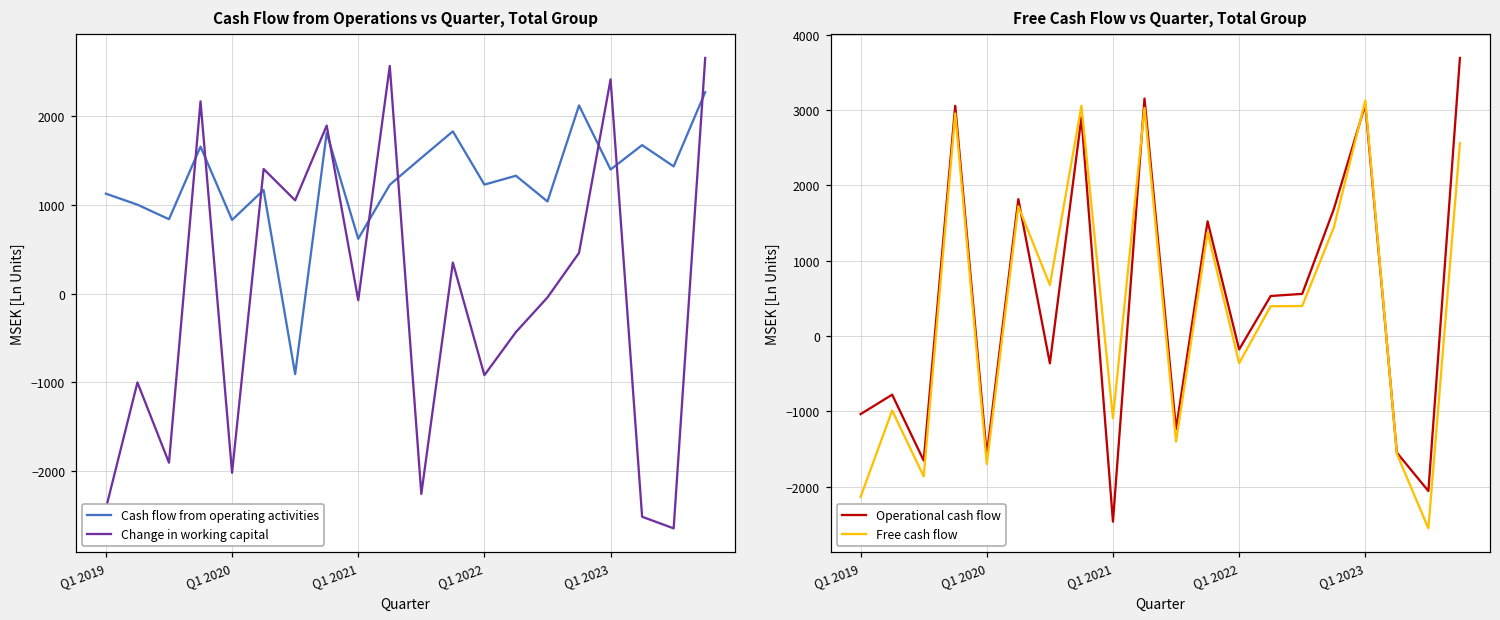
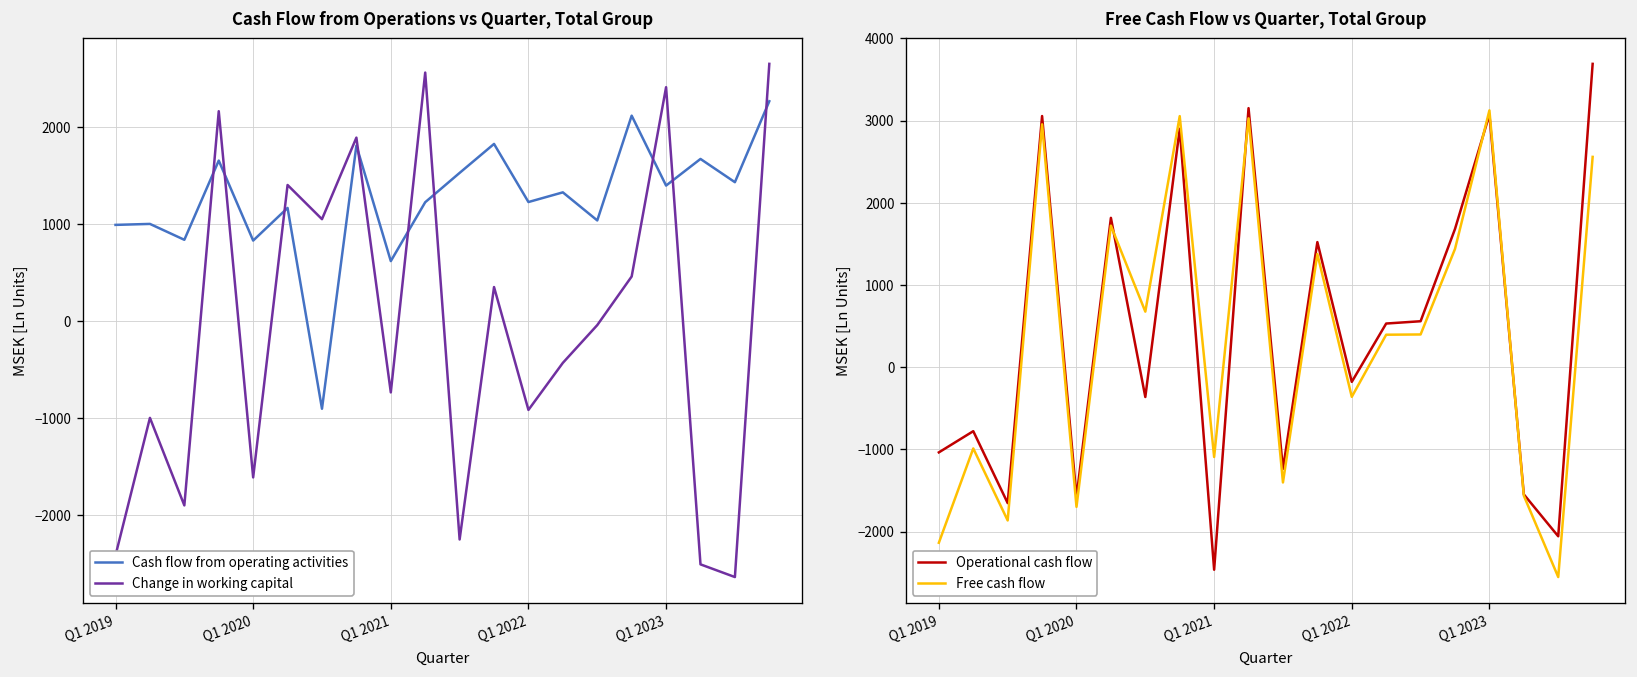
Cash Flow from Operations vs Quarter, Total Group, Cash flow from operating activities, Q1 2019: 1100 -> 1000
Cash Flow from Operations vs Quarter, Total Group, Change in working capital, Q1 2020: -2000 -> -1600
Cash Flow from Operations vs Quarter, Total Group, Change in working capital, Q1 2021: -100 -> -700
